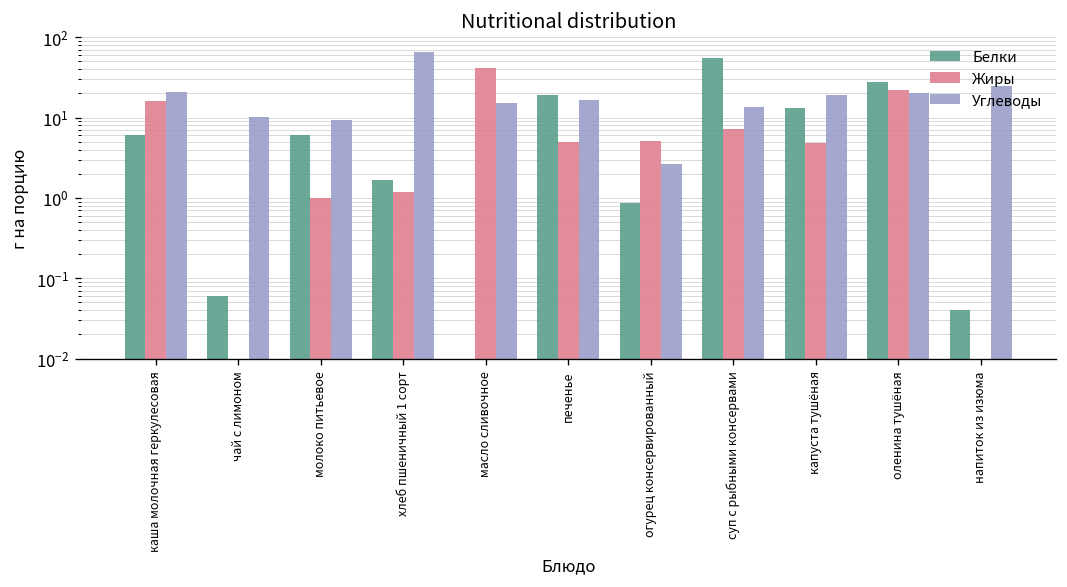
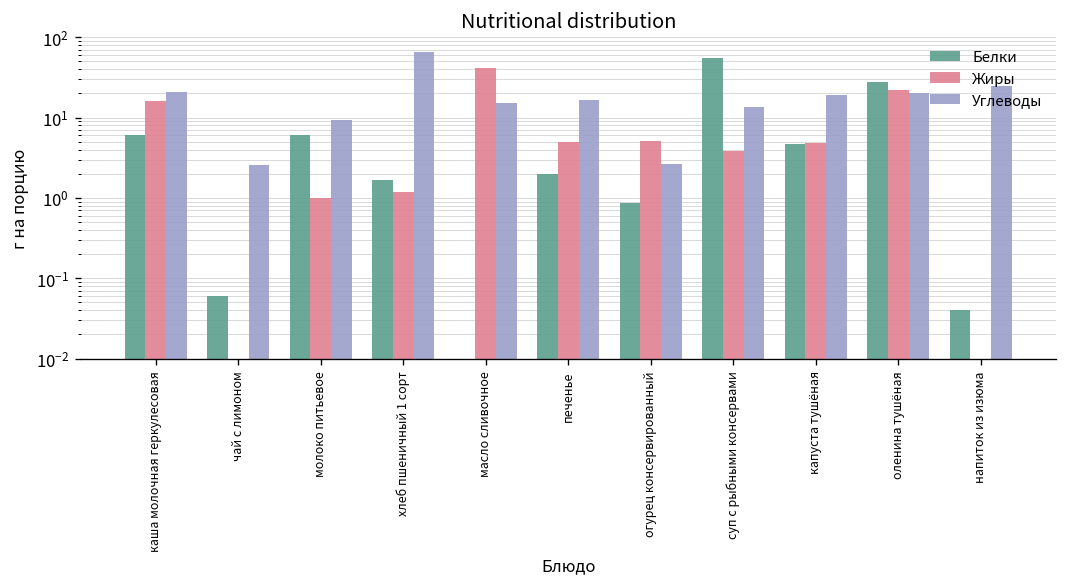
Углеводы, чай с лимоном: 10 -> 2.5
Белки, печенье: 19 -> 2
Жиры, суп с рыбными консервами: 7 -> 4
Белки, капуста тушёная: 13 -> 5
